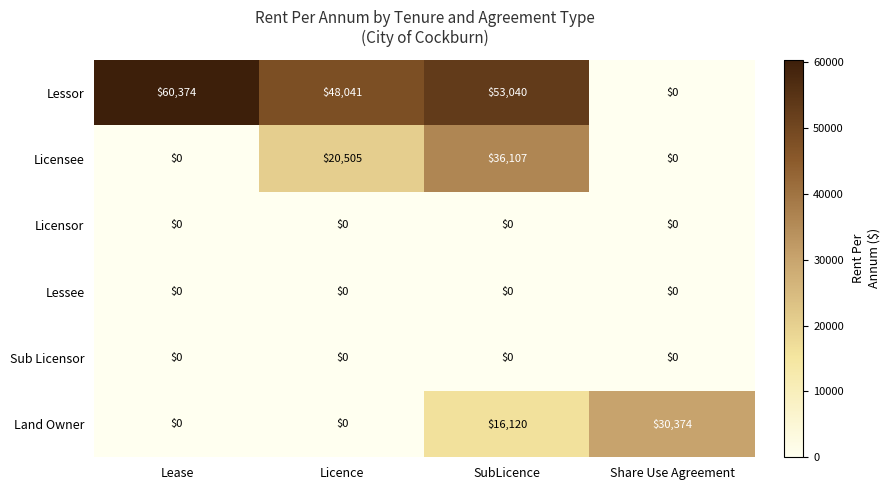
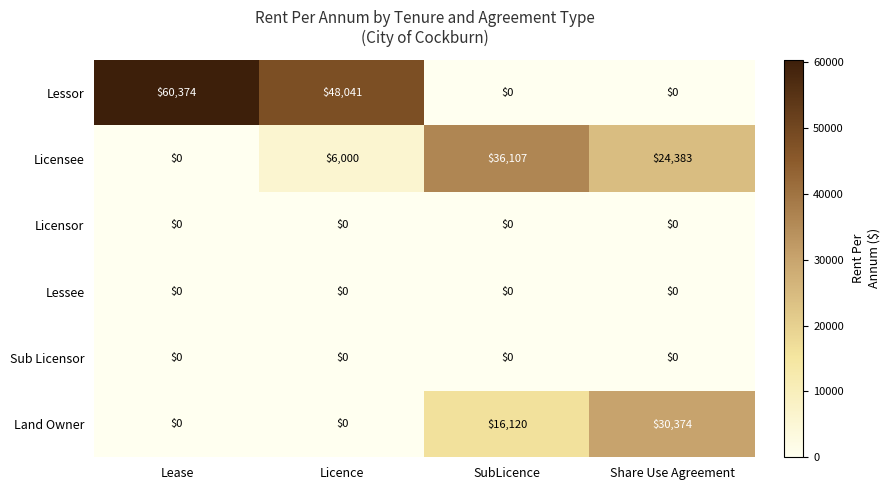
Lessor, SubLicence: $53,040 -> $0
Licensee, Licence: $20,505 -> $6,000
Licensee, Share Use Agreement: $0 -> $24,383
